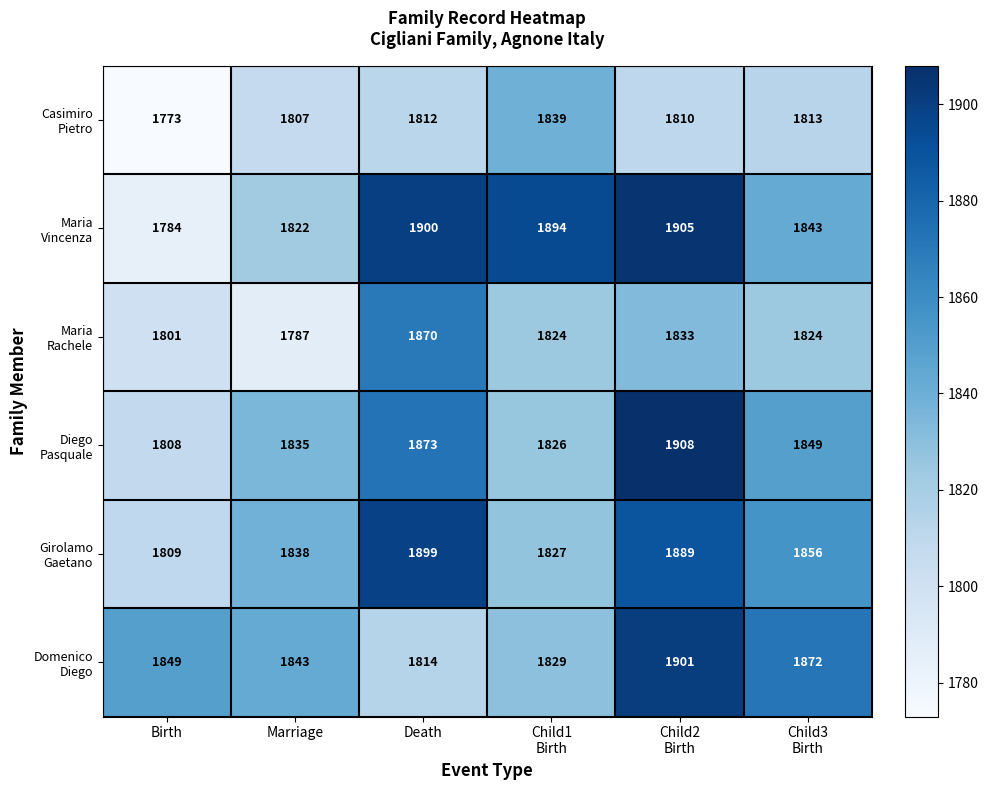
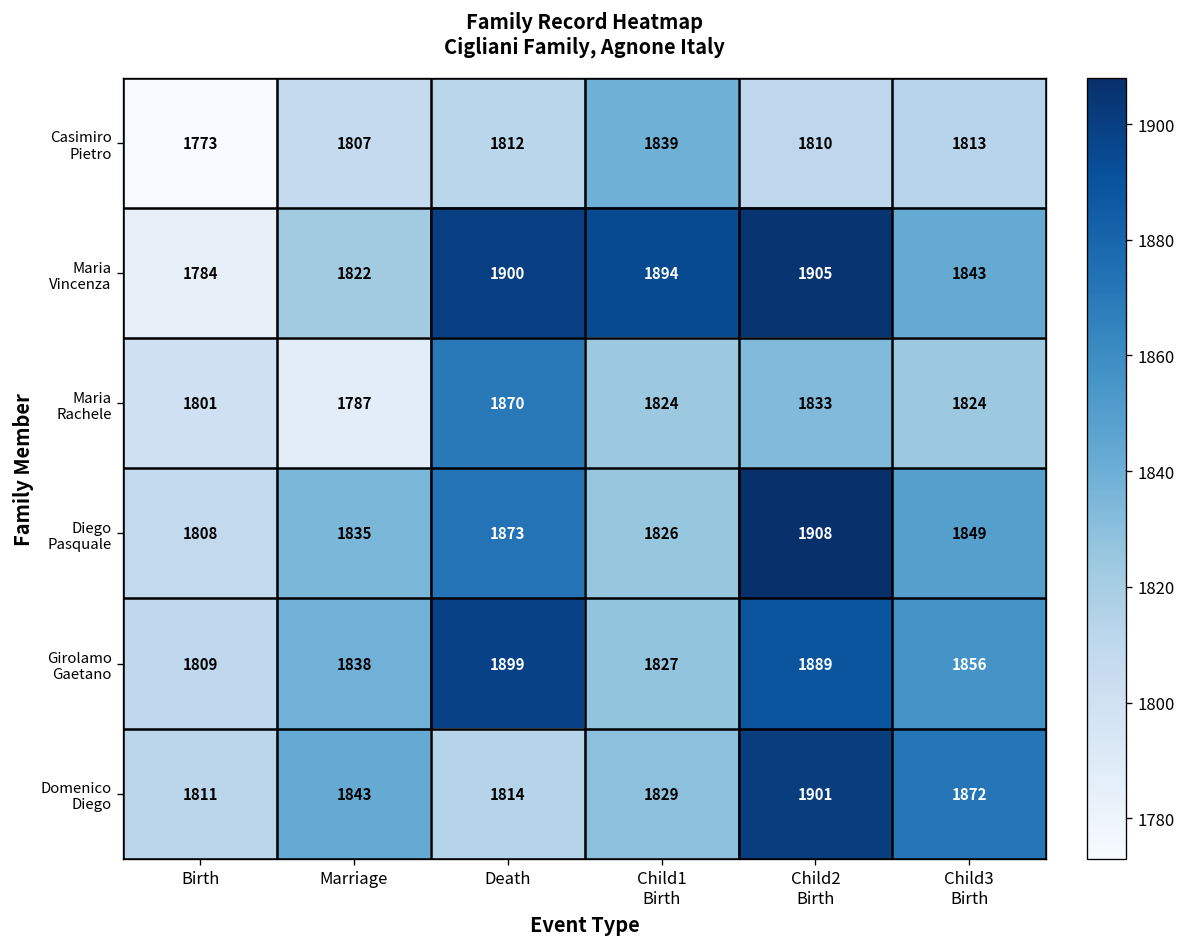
Domenico Diego, Birth: 1849 -> 1811
